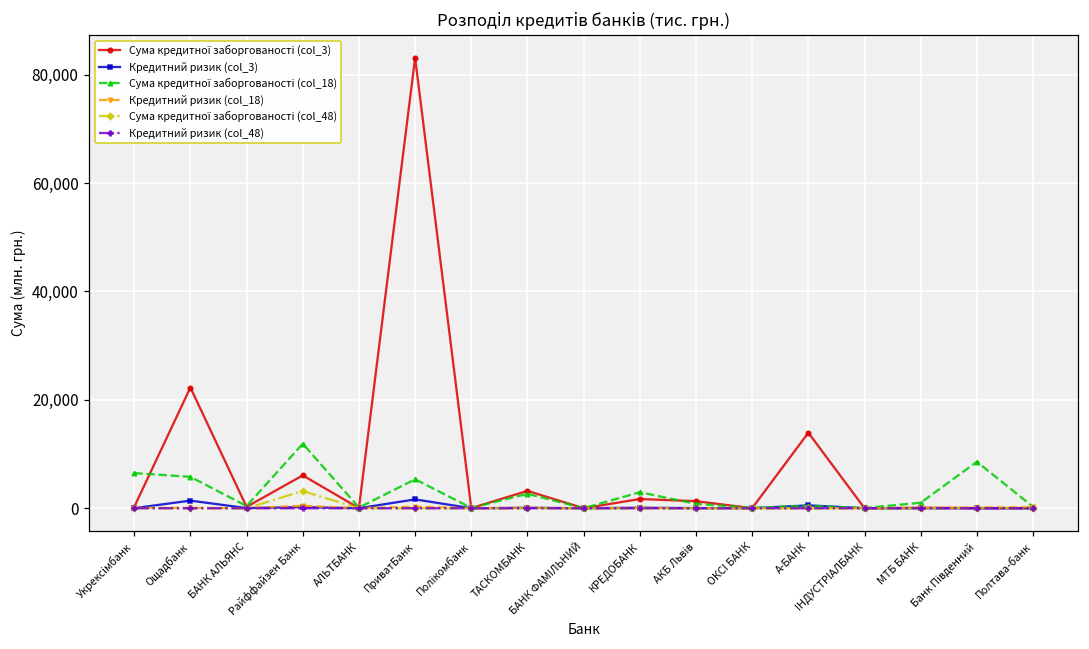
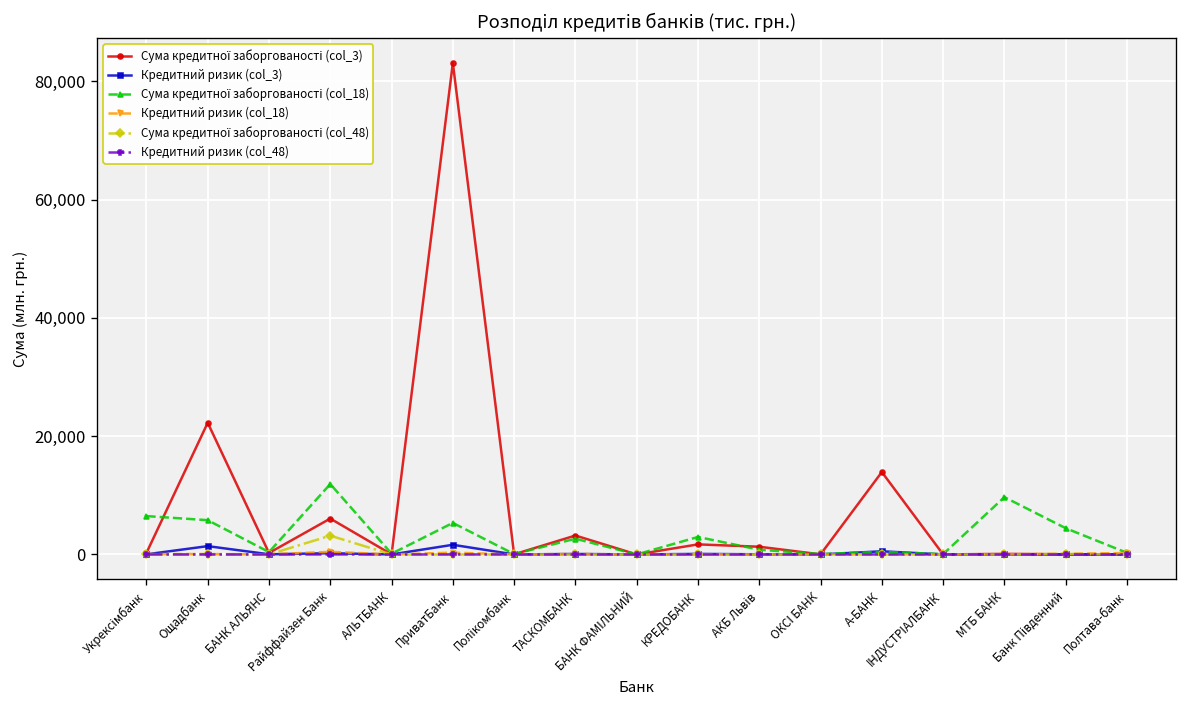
Сума кредитної заборгованості (col_18), МТБ БАНК: 1,000 -> 10,000
Сума кредитної заборгованості (col_18), Банк Південний: 9,000 -> 4,000
